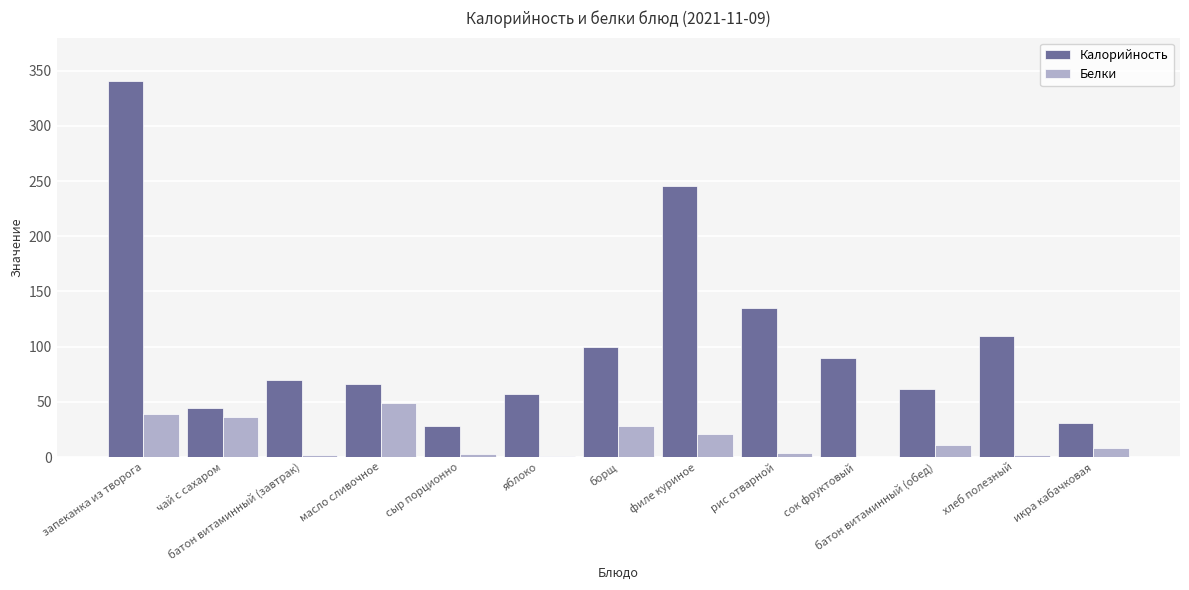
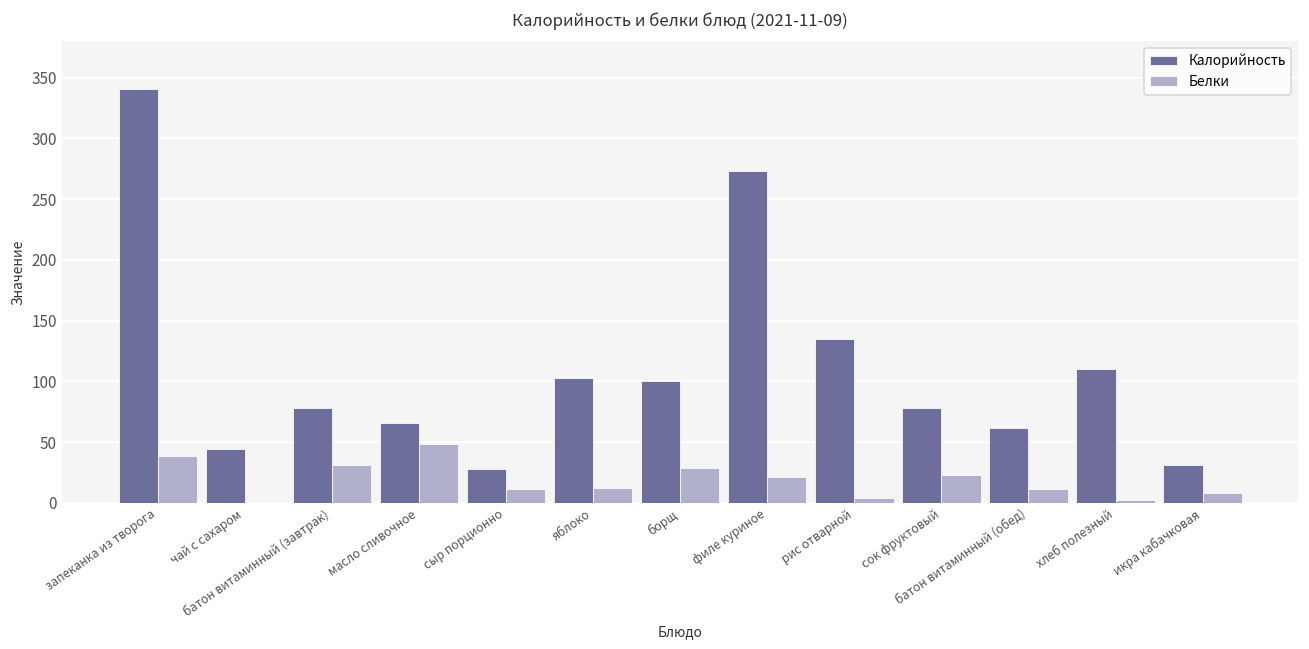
Белки, чай с сахаром: 36 -> 0
Калорийность, батон витаминный (завтрак): 70 -> 78
Белки, батон витаминный (завтрак): 2 -> 31
Белки, сыр порционно: 2 -> 12
Калорийность, яблоко: 57 -> 103
Белки, яблоко: 1 -> 12
Калорийность, филе куриное: 246 -> 273
Калорийность, сок фруктовый: 90 -> 78
Белки, сок фруктовый: 0 -> 23
